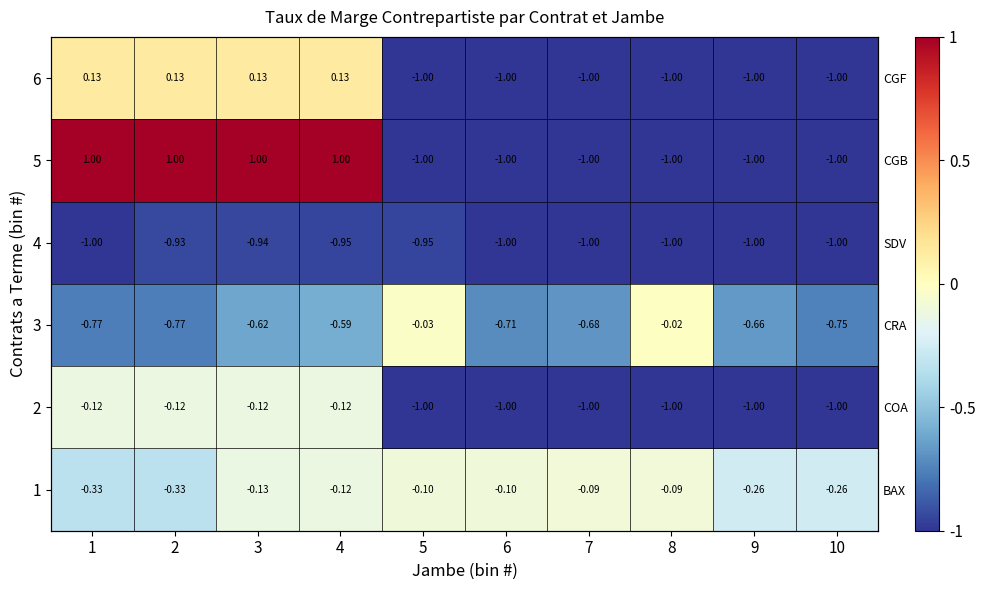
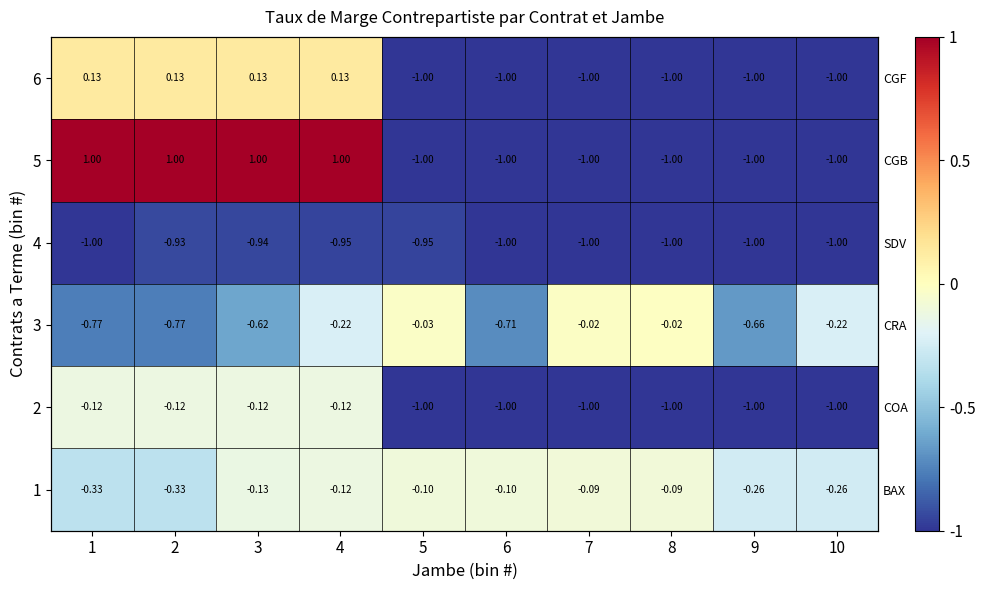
3, 4: -0.59 -> -0.22
3, 7: -0.68 -> -0.02
3, 10: -0.75 -> -0.22
